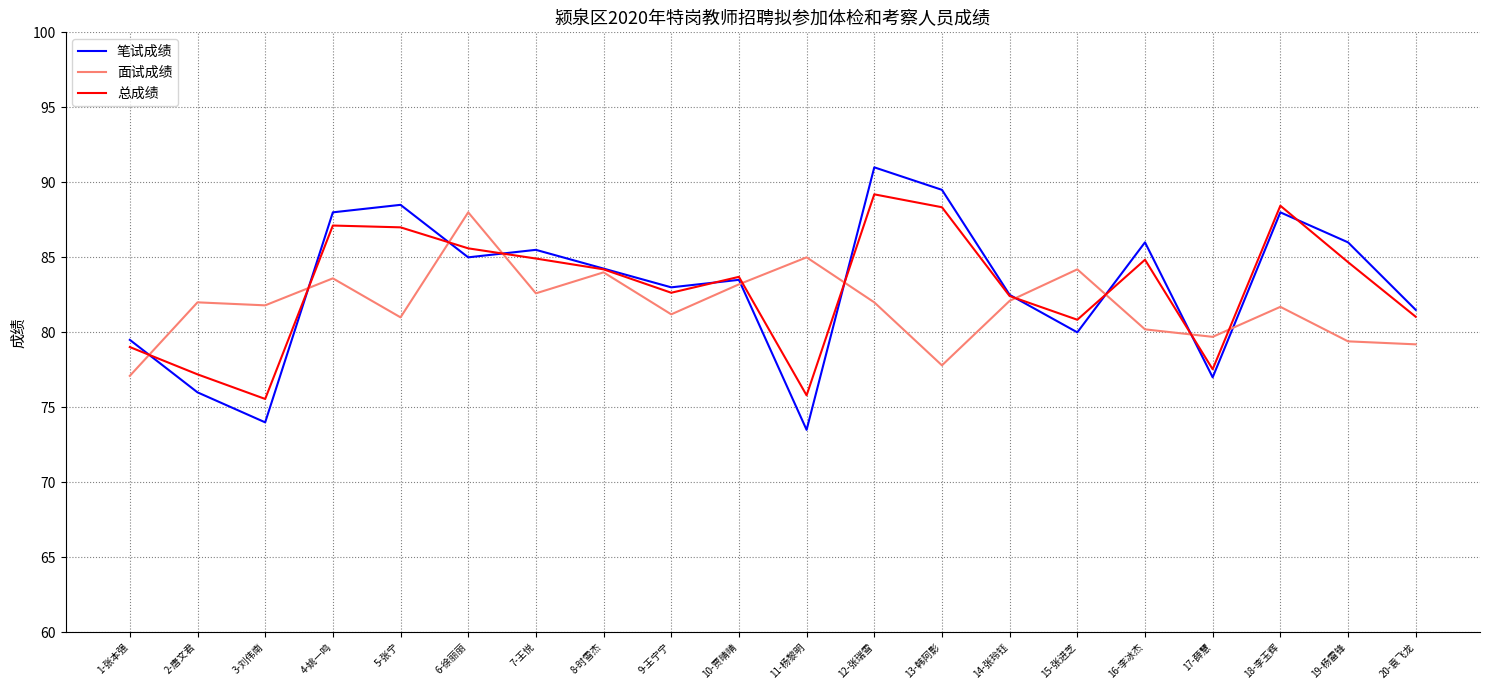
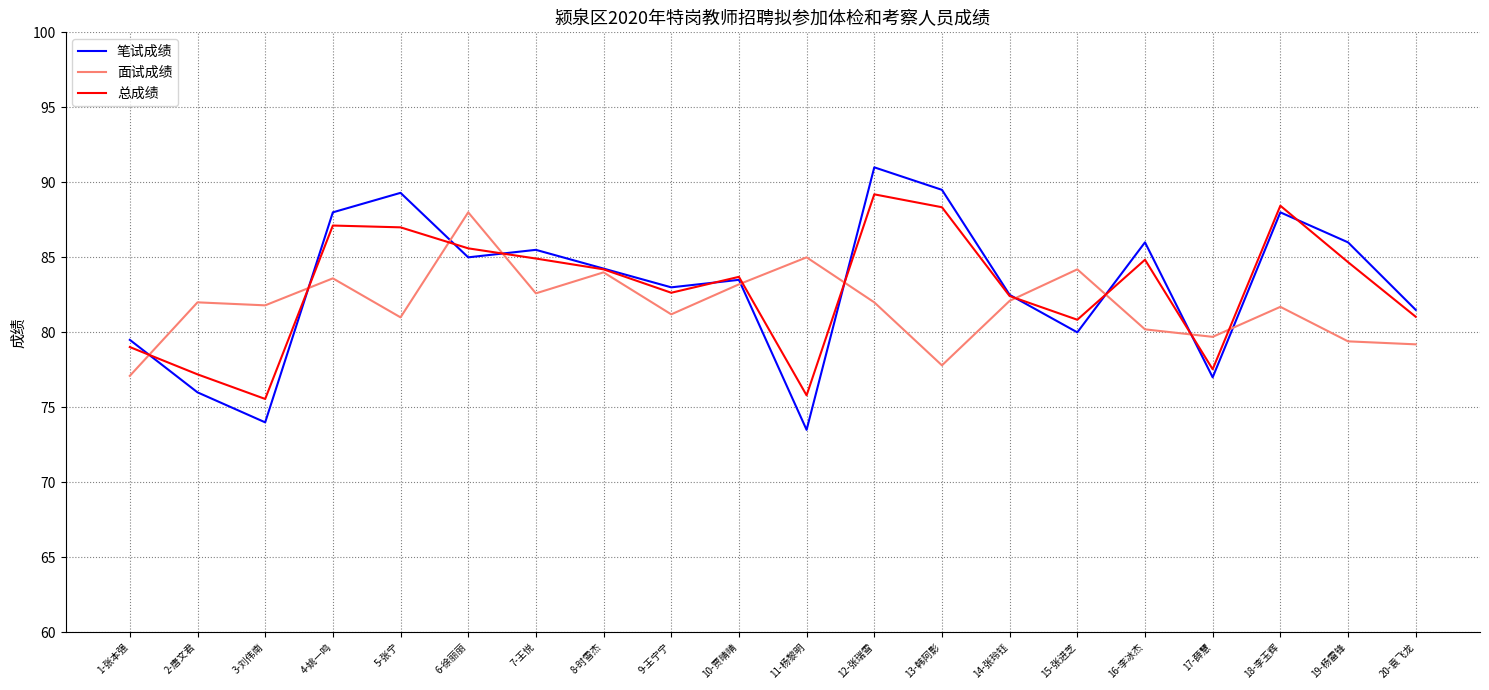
笔试成绩, 5-张宁: 88.5 -> 89.3
